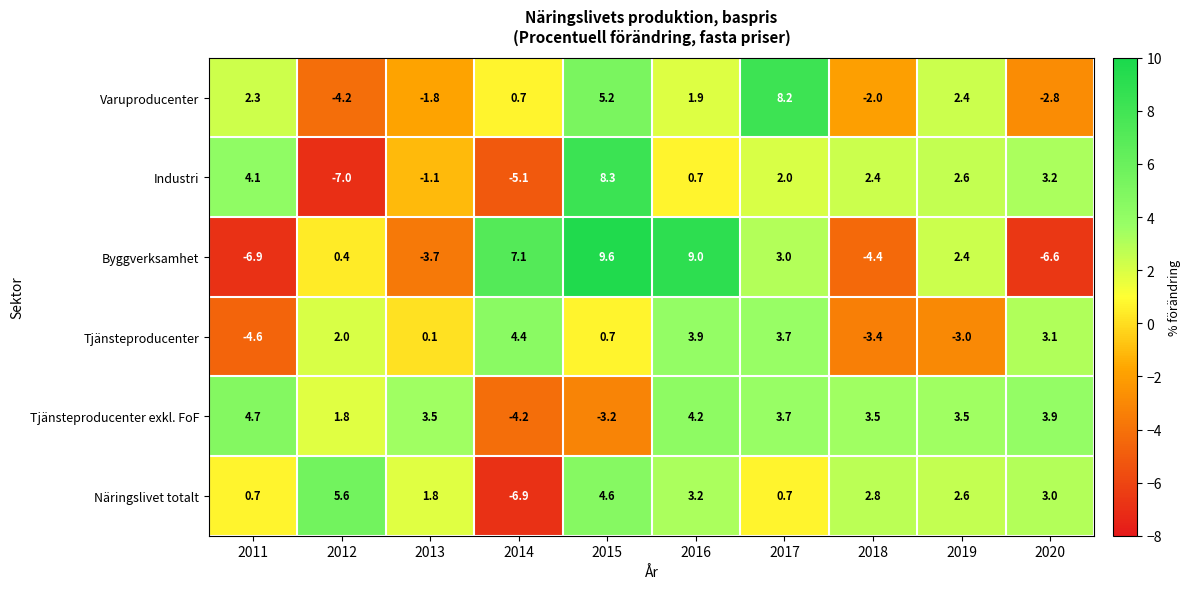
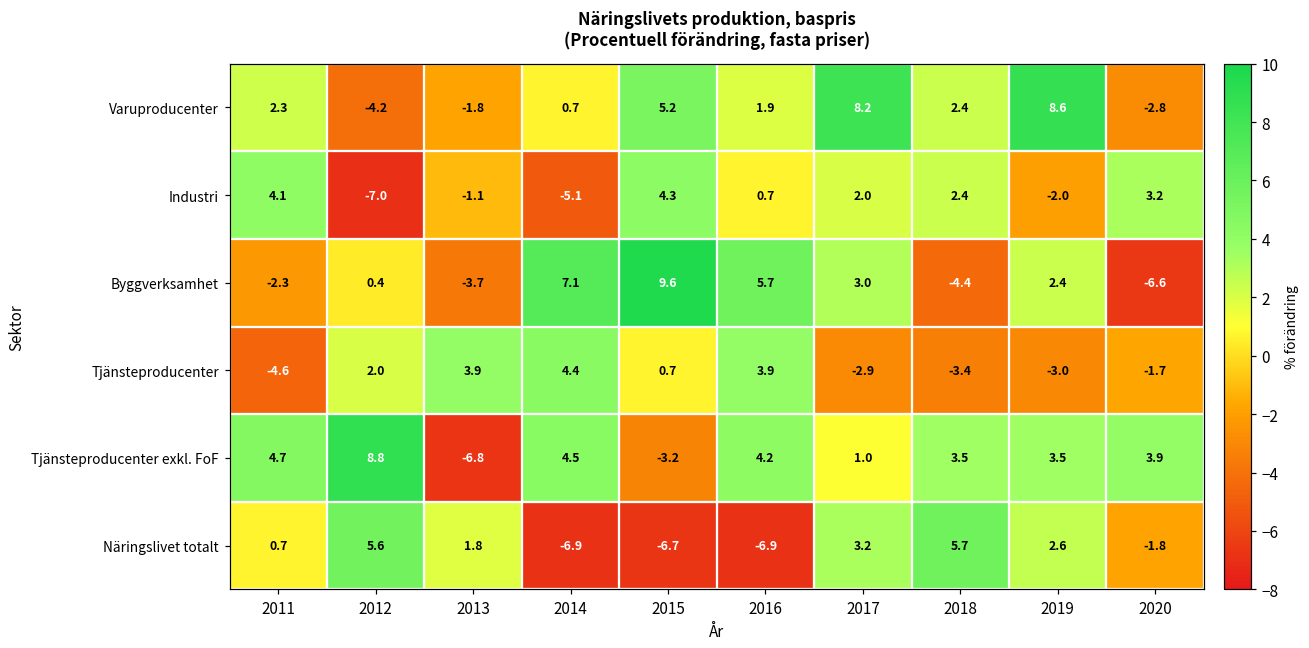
Varuproducenter, 2018: -2.0 -> 2.4
Varuproducenter, 2019: 2.4 -> 8.6
Industri, 2015: 8.3 -> 4.3
Industri, 2019: 2.6 -> -2.0
Byggverksamhet, 2011: -6.9 -> -2.3
Byggverksamhet, 2016: 9.0 -> 5.7
Tjänsteproducenter, 2013: 0.1 -> 3.9
Tjänsteproducenter, 2017: 3.7 -> -2.9
Tjänsteproducenter, 2020: 3.1 -> -1.7
Tjänsteproducenter exkl. FoF, 2012: 1.8 -> 8.8
Tjänsteproducenter exkl. FoF, 2013: 3.5 -> -6.8
Tjänsteproducenter exkl. FoF, 2014: -4.2 -> 4.5
Tjänsteproducenter exkl. FoF, 2017: 3.7 -> 1.0
Näringslivet totalt, 2015: 4.6 -> -6.7
Näringslivet totalt, 2016: 3.2 -> -6.9
Näringslivet totalt, 2017: 0.7 -> 3.2
Näringslivet totalt, 2018: 2.8 -> 5.7
Näringslivet totalt, 2020: 3.0 -> -1.8
